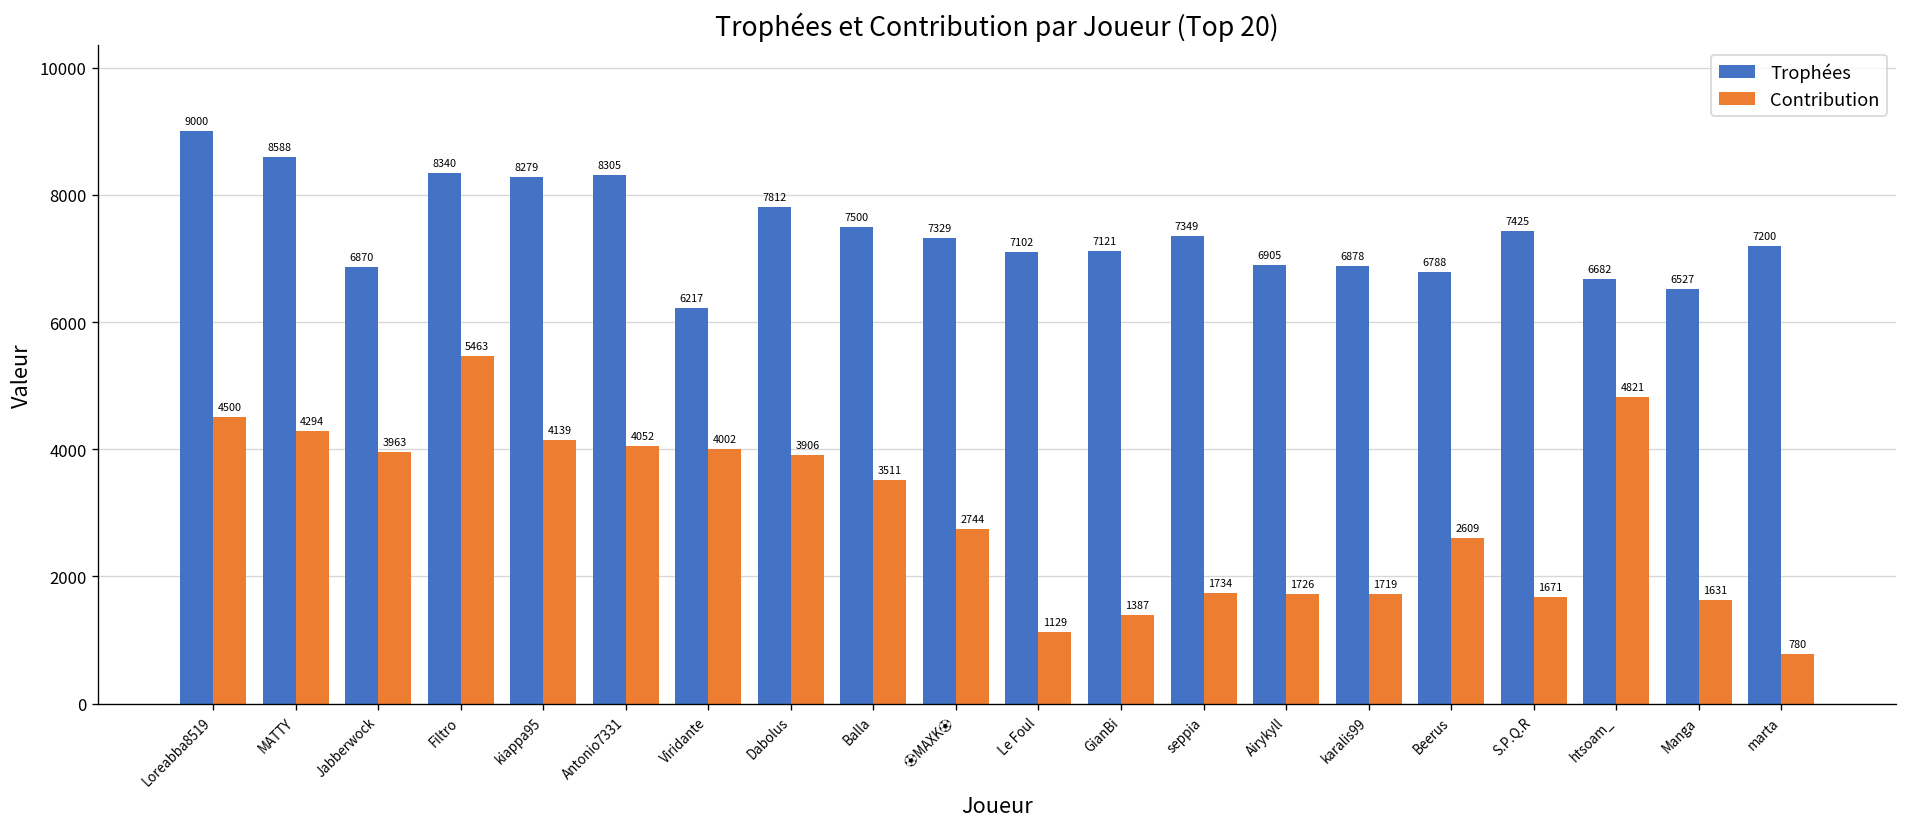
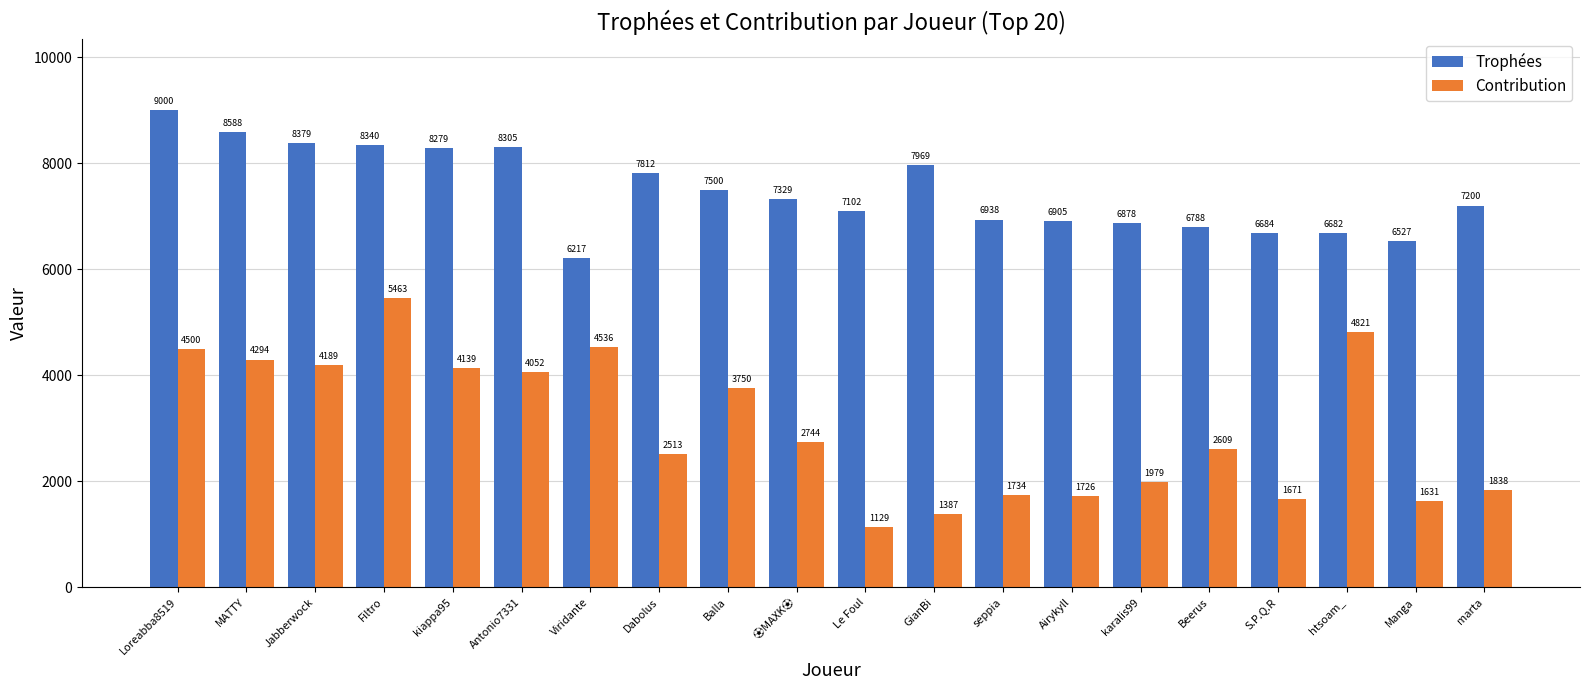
Trophées, Jabberwock: 6870 -> 8379
Contribution, Jabberwock: 3963 -> 4189
Contribution, Viridante: 4002 -> 4536
Contribution, Dabolus: 3906 -> 2513
Contribution, Balla: 3511 -> 3750
Trophées, GianBi: 7121 -> 7969
Trophées, seppia: 7349 -> 6938
Contribution, karalis99: 1719 -> 1979
Trophées, S.P.Q.R: 7425 -> 6684
Contribution, marta: 780 -> 1838
